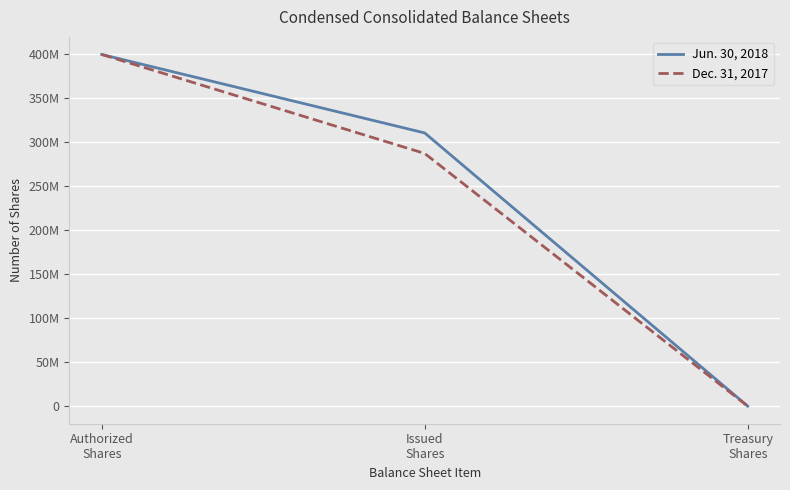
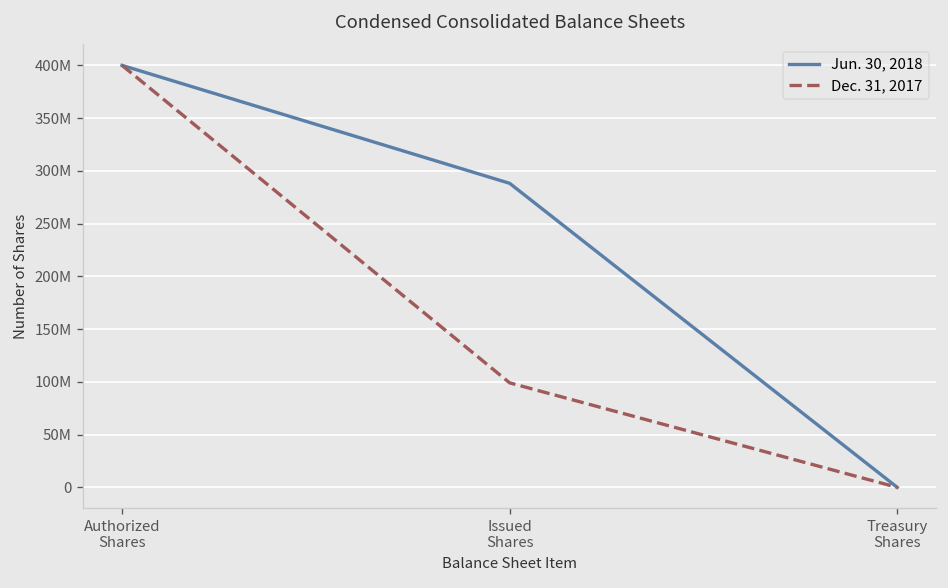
Jun. 30, 2018, Issued Shares: 310000000 -> 290000000
Dec. 31, 2017, Issued Shares: 290000000 -> 100000000
